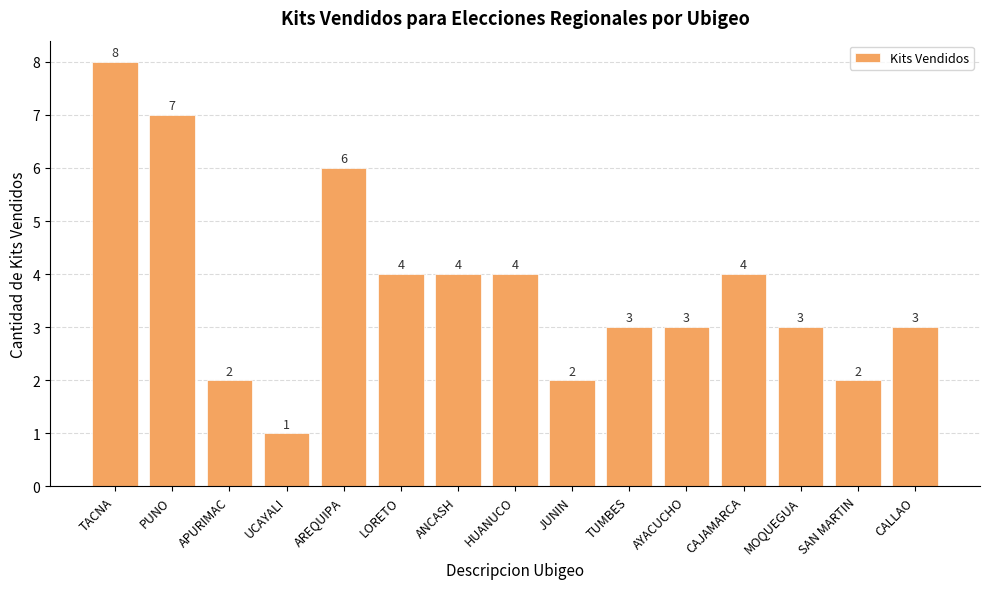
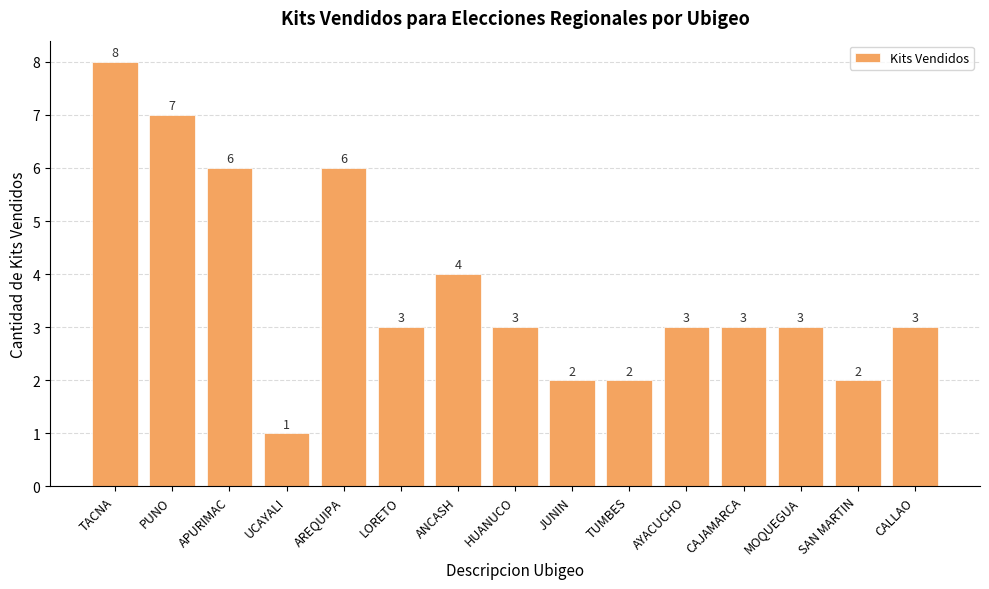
APURIMAC: 2 -> 6
LORETO: 4 -> 3
HUANUCO: 4 -> 3
TUMBES: 3 -> 2
CAJAMARCA: 4 -> 3
